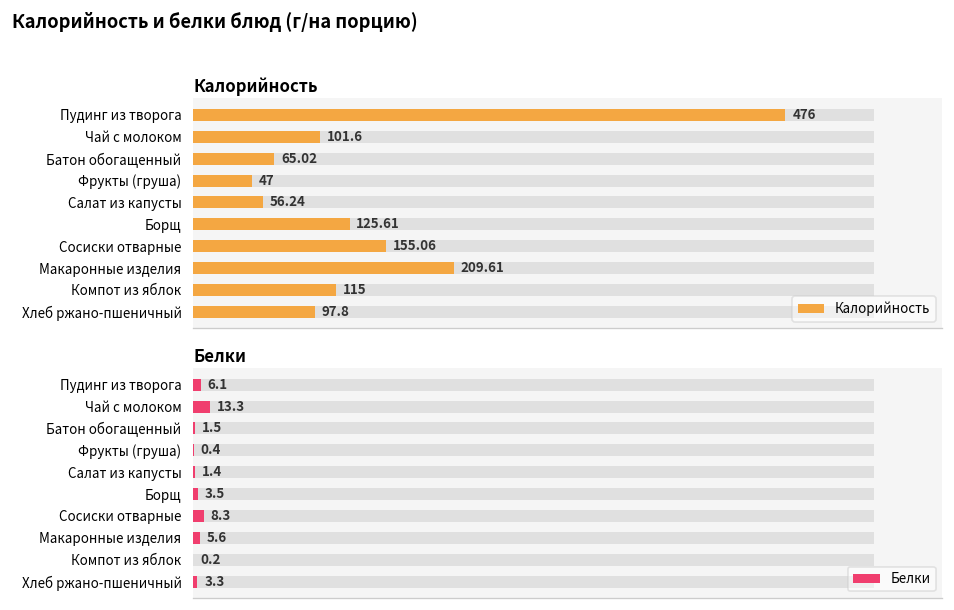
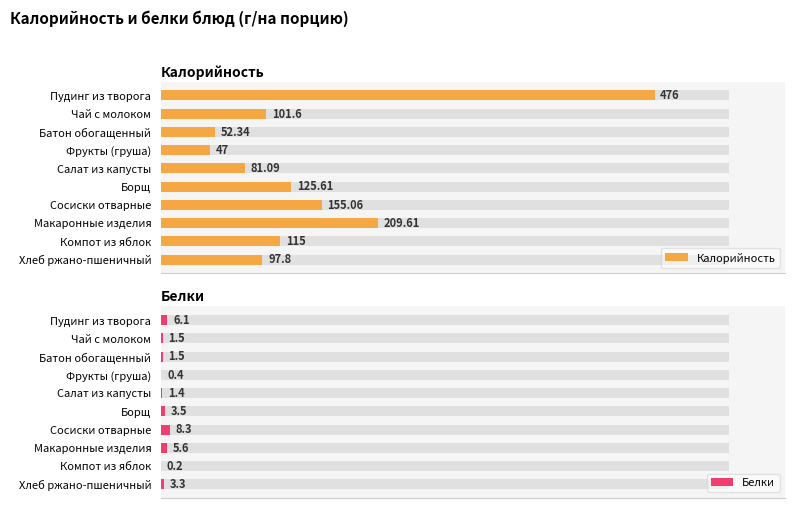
Калорийность, Калорийность, Батон обогащенный: 65.02 -> 52.34
Калорийность, Калорийность, Салат из капусты: 56.24 -> 81.09
Белки, Белки, Чай с молоком: 13.3 -> 1.5
